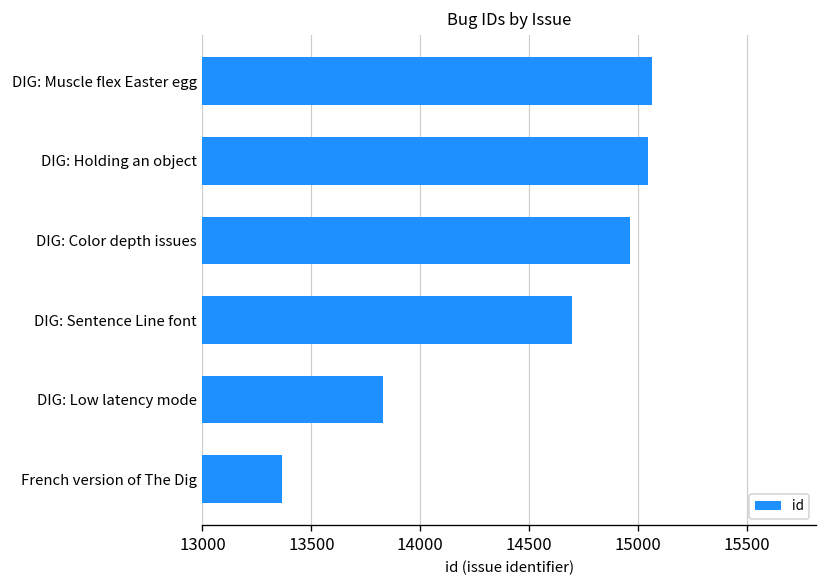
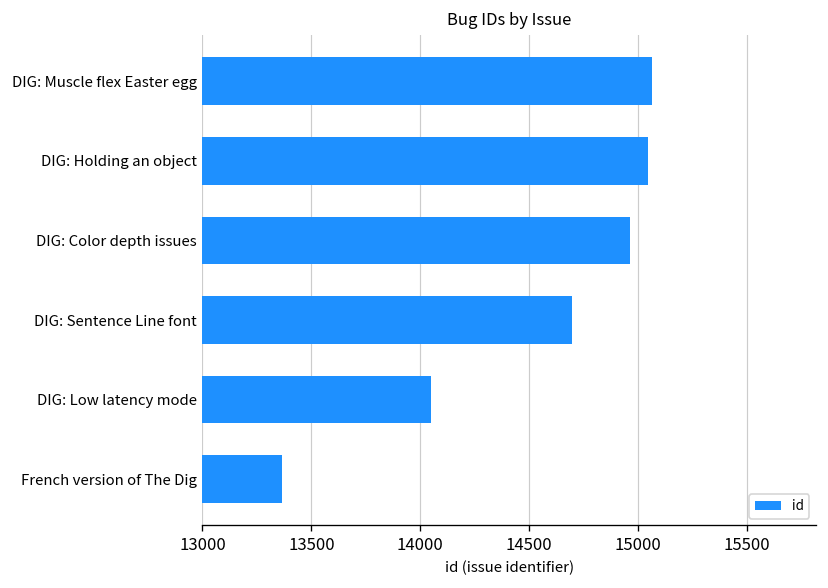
DIG: Low latency mode: 13830 -> 14050
